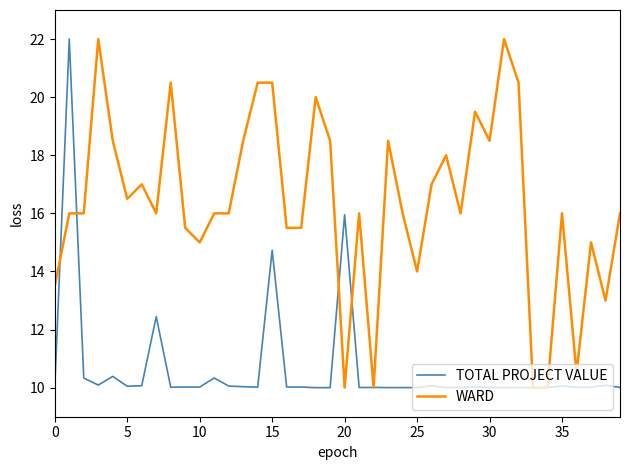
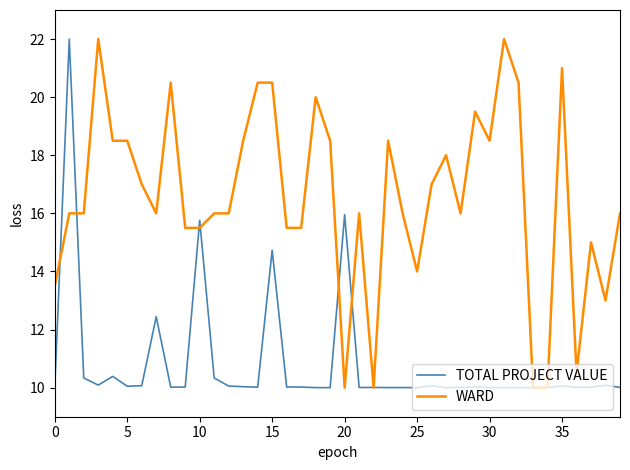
WARD, 5: 16.5 -> 18.5
TOTAL PROJECT VALUE, 10: 10.0 -> 15.8
WARD, 10: 15.0 -> 15.5
WARD, 35: 16.0 -> 21.0
